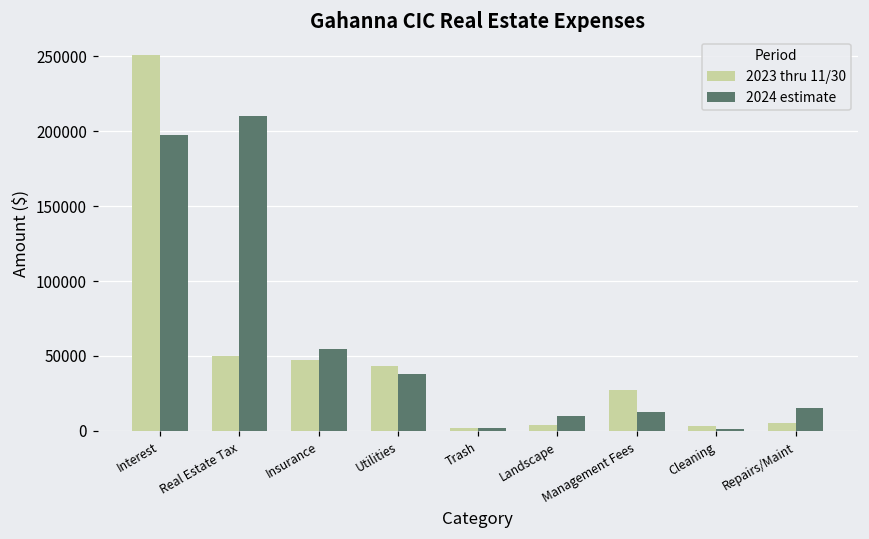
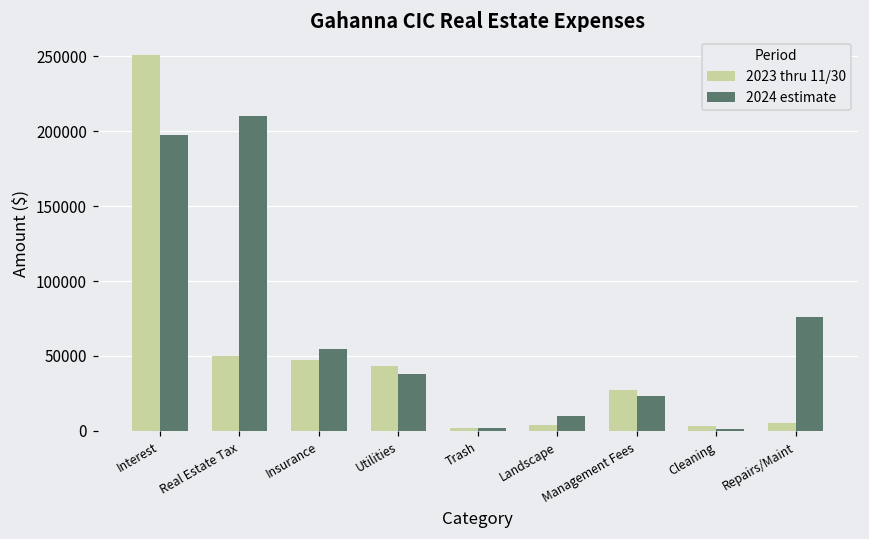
2024 estimate, Management Fees: 13000 -> 23000
2024 estimate, Repairs/Maint: 15000 -> 76000
